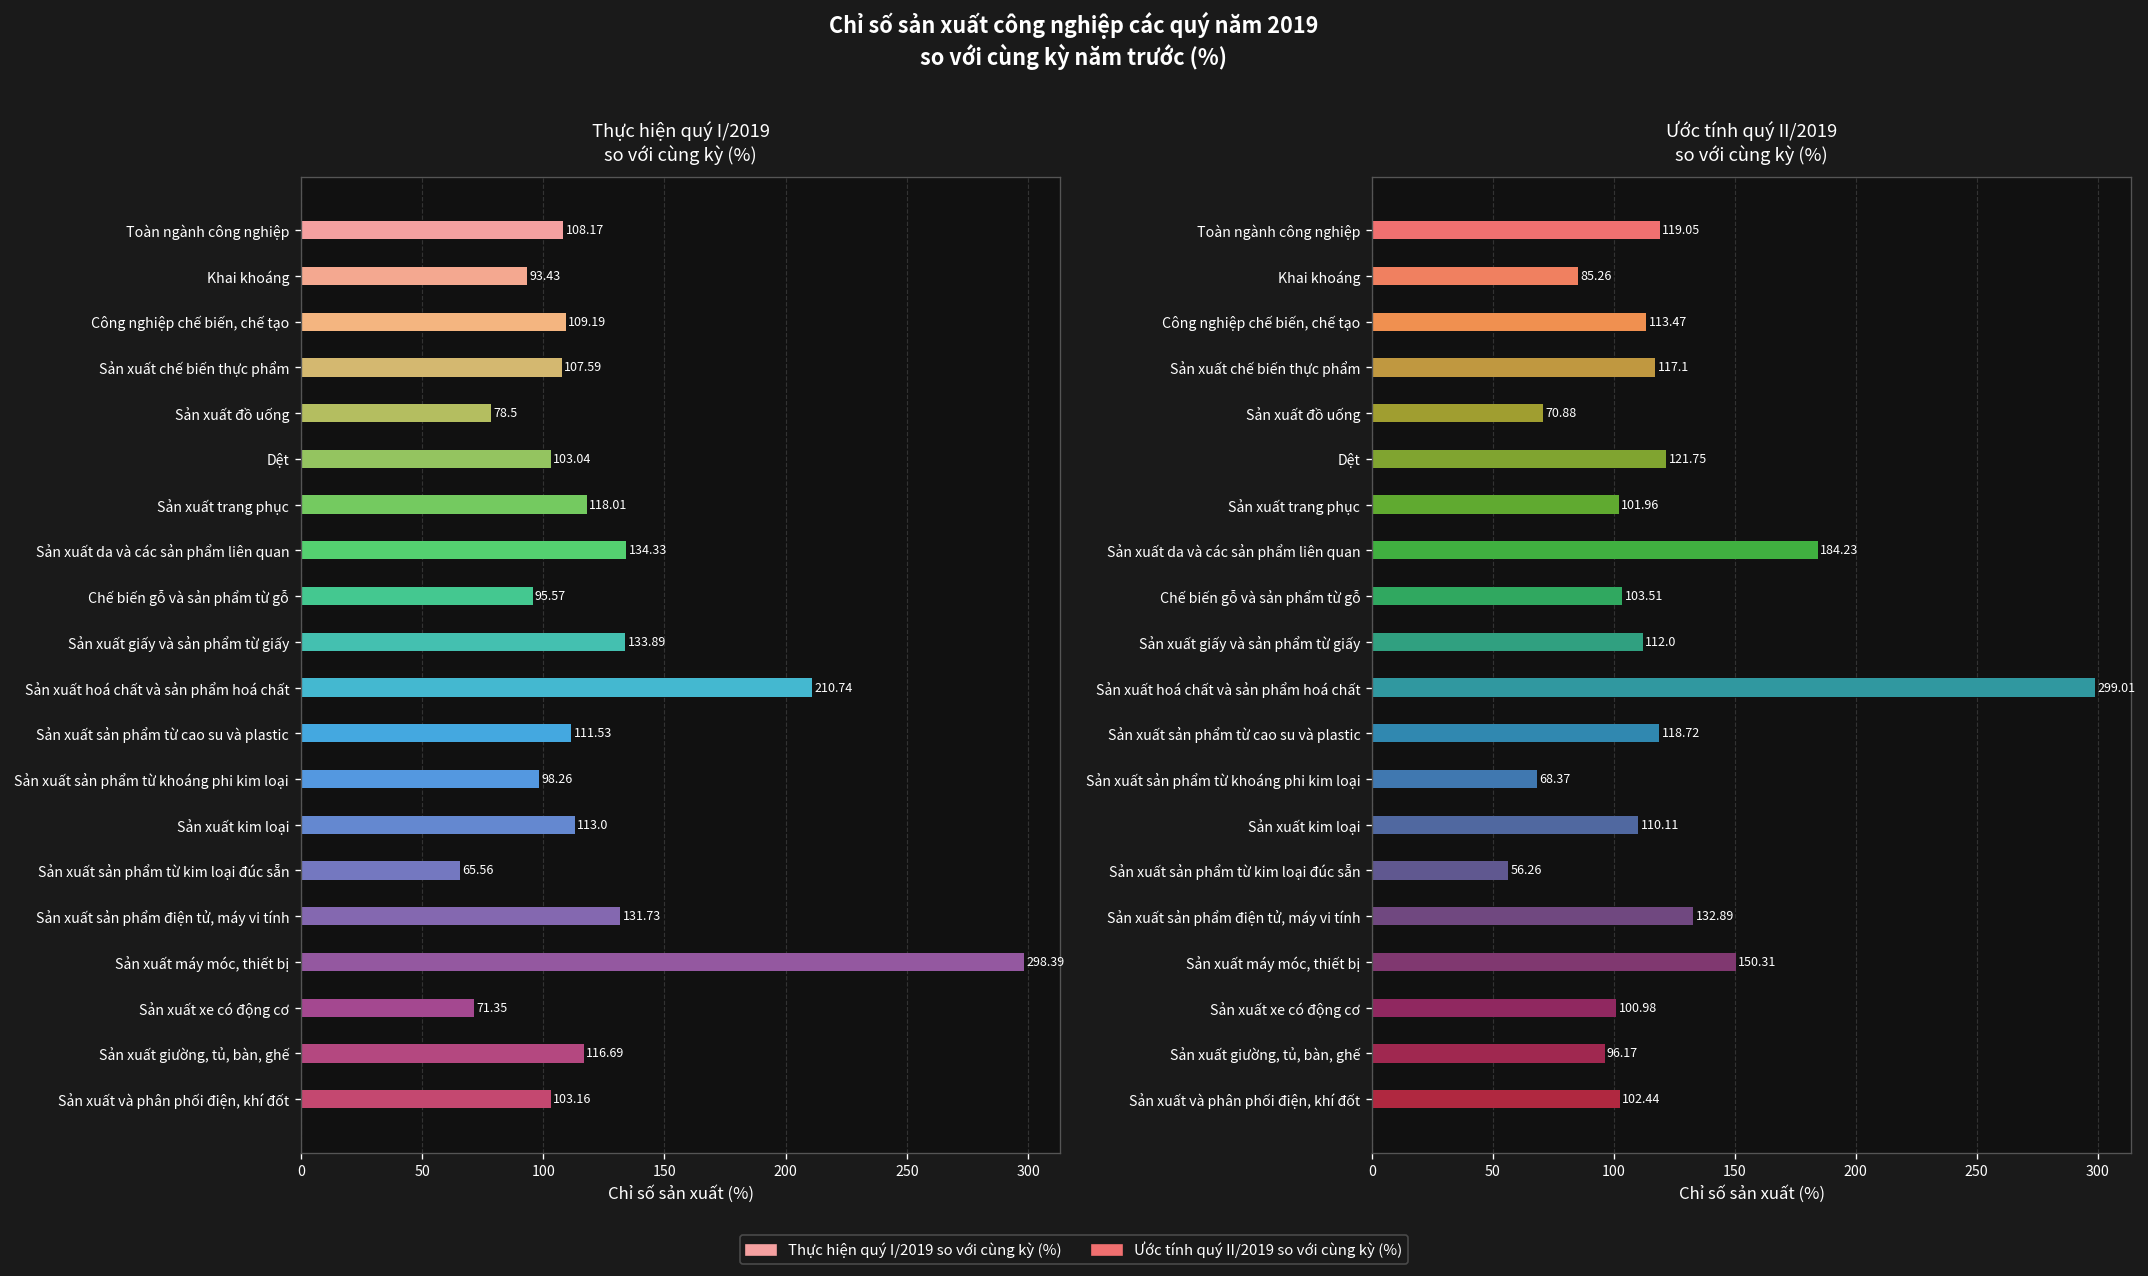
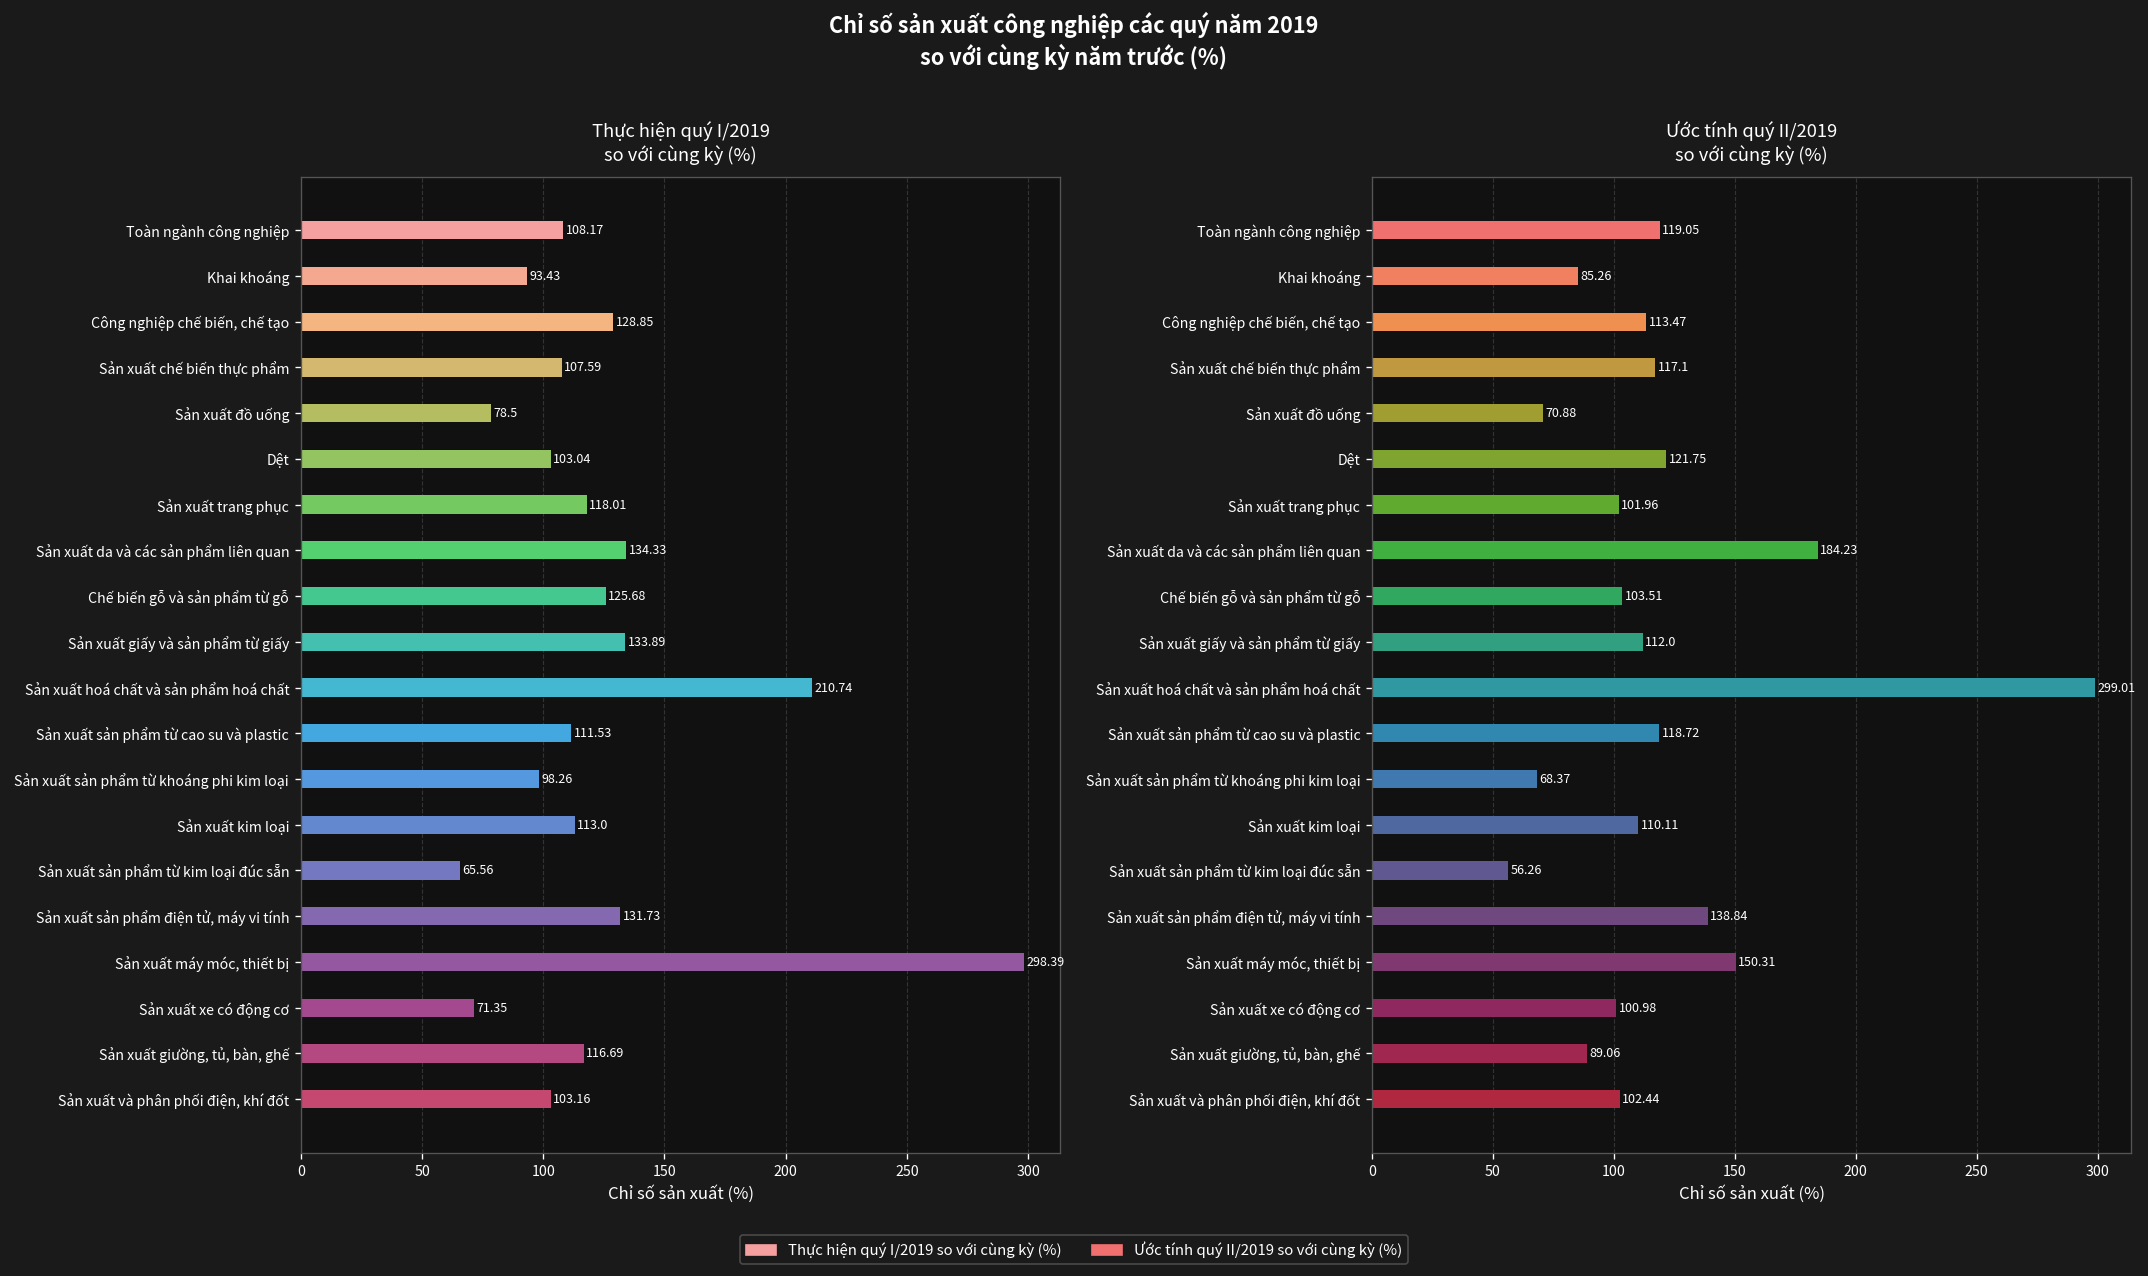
Thực hiện quý I/2019 so với cùng kỳ (%), Công nghiệp chế biến, chế tạo: 109.19 -> 128.85
Thực hiện quý I/2019 so với cùng kỳ (%), Chế biến gỗ và sản phẩm từ gỗ: 95.57 -> 125.68
Ước tính quý II/2019 so với cùng kỳ (%), Sản xuất sản phẩm điện tử, máy vi tính: 132.89 -> 138.84
Ước tính quý II/2019 so với cùng kỳ (%), Sản xuất giường, tủ, bàn, ghế: 96.17 -> 89.06
